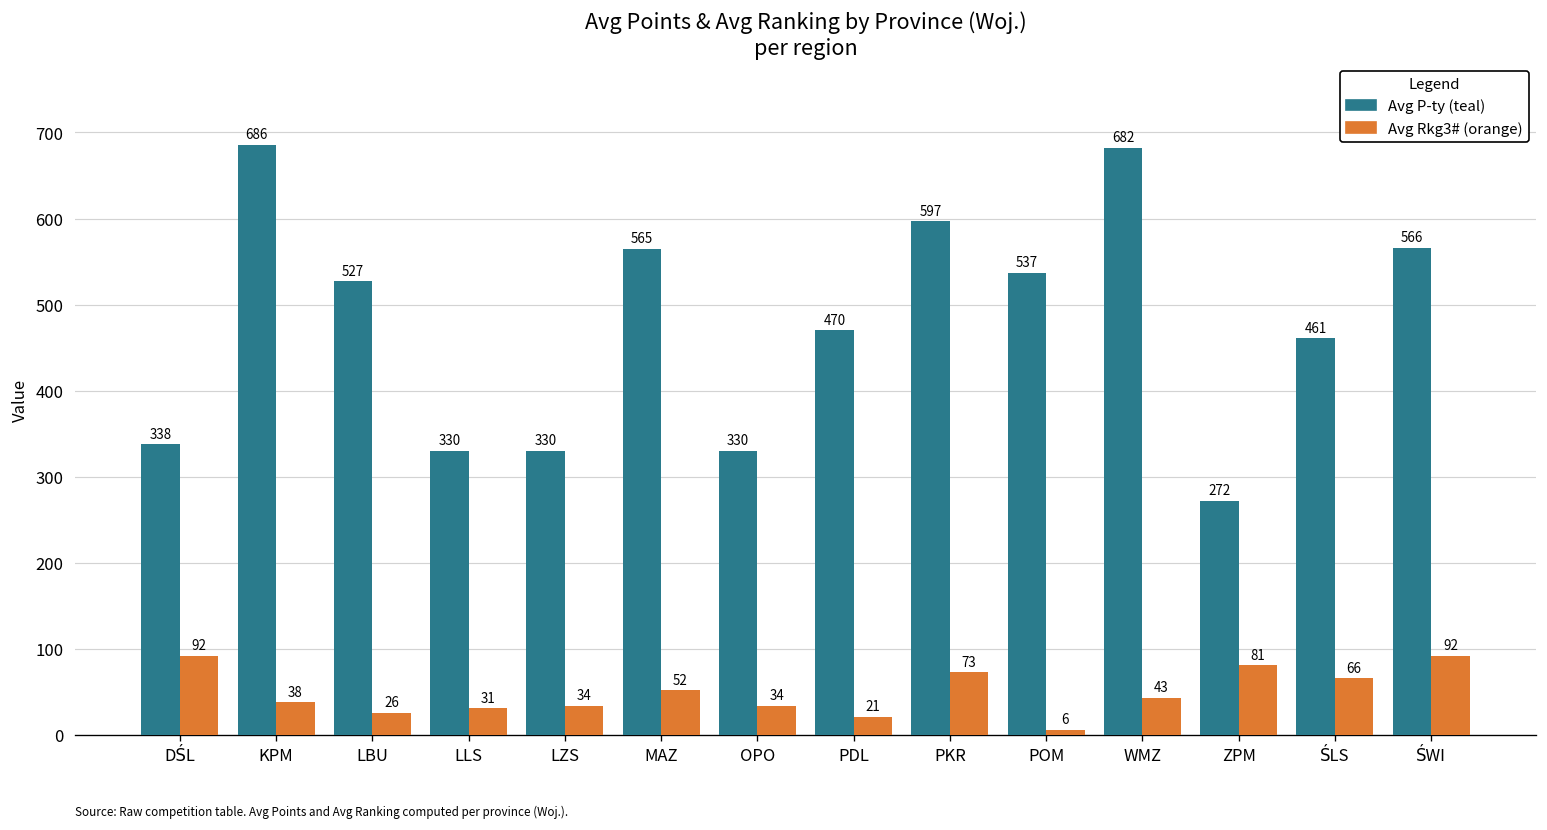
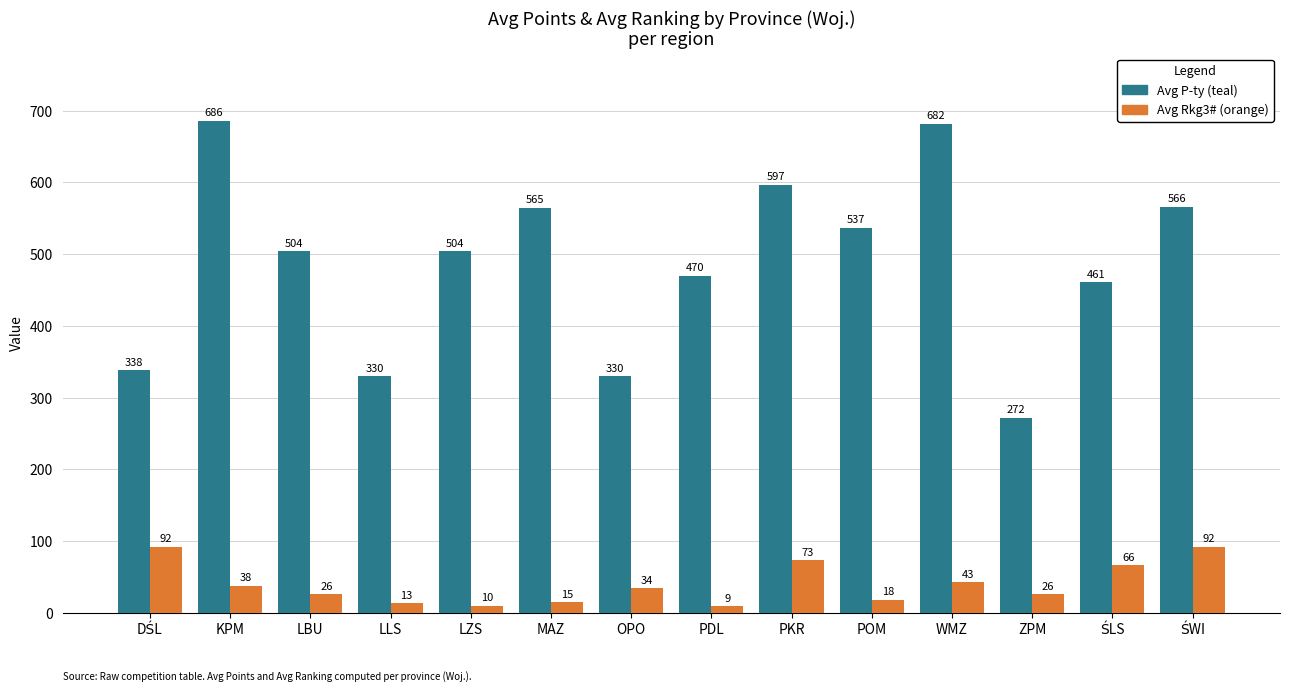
Avg P-ty (teal), LBU: 527 -> 504
Avg Rkg3# (orange), LLS: 31 -> 13
Avg P-ty (teal), LZS: 330 -> 504
Avg Rkg3# (orange), LZS: 34 -> 10
Avg Rkg3# (orange), MAZ: 52 -> 15
Avg Rkg3# (orange), PDL: 21 -> 9
Avg Rkg3# (orange), POM: 6 -> 18
Avg Rkg3# (orange), ZPM: 81 -> 26
